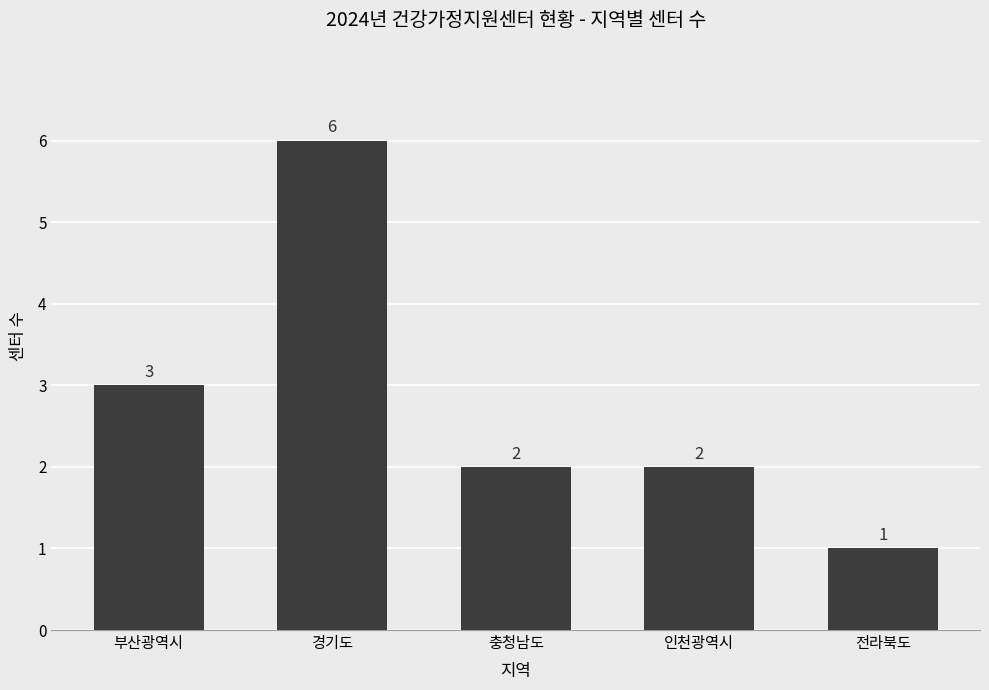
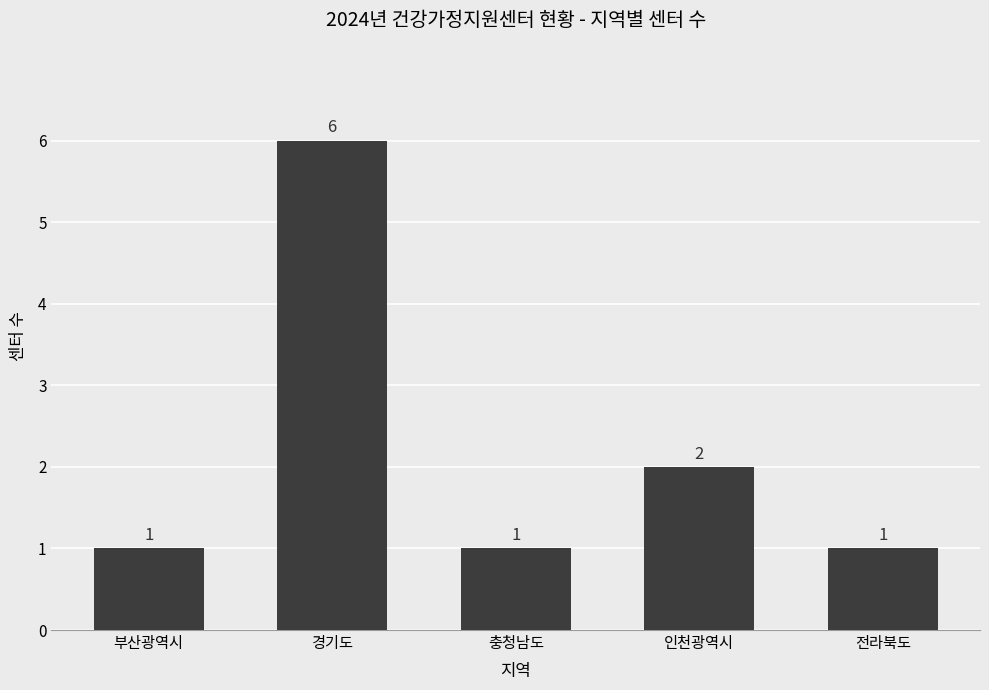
부산광역시: 3 -> 1
충청남도: 2 -> 1
